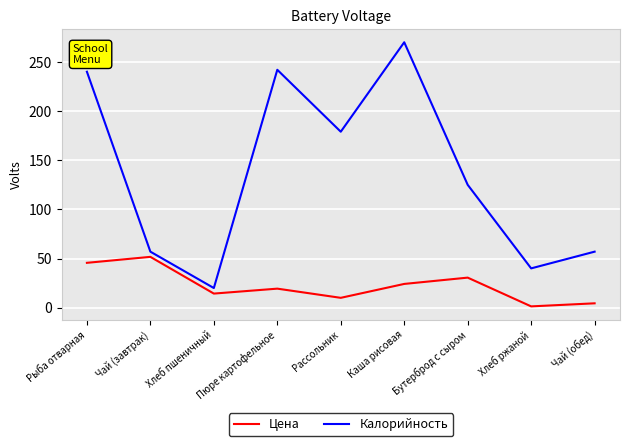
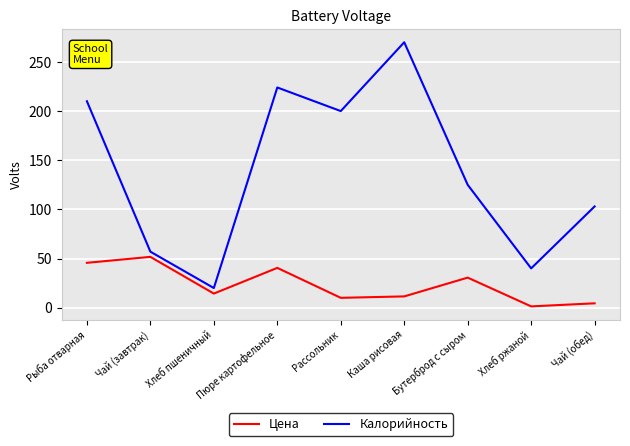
Калорийность, Рыба отварная: 240 -> 210
Цена, Пюре картофельное: 20 -> 40
Калорийность, Пюре картофельное: 240 -> 220
Калорийность, Рассольник: 180 -> 200
Цена, Каша рисовая: 20 -> 10
Калорийность, Чай (обед): 60 -> 100
